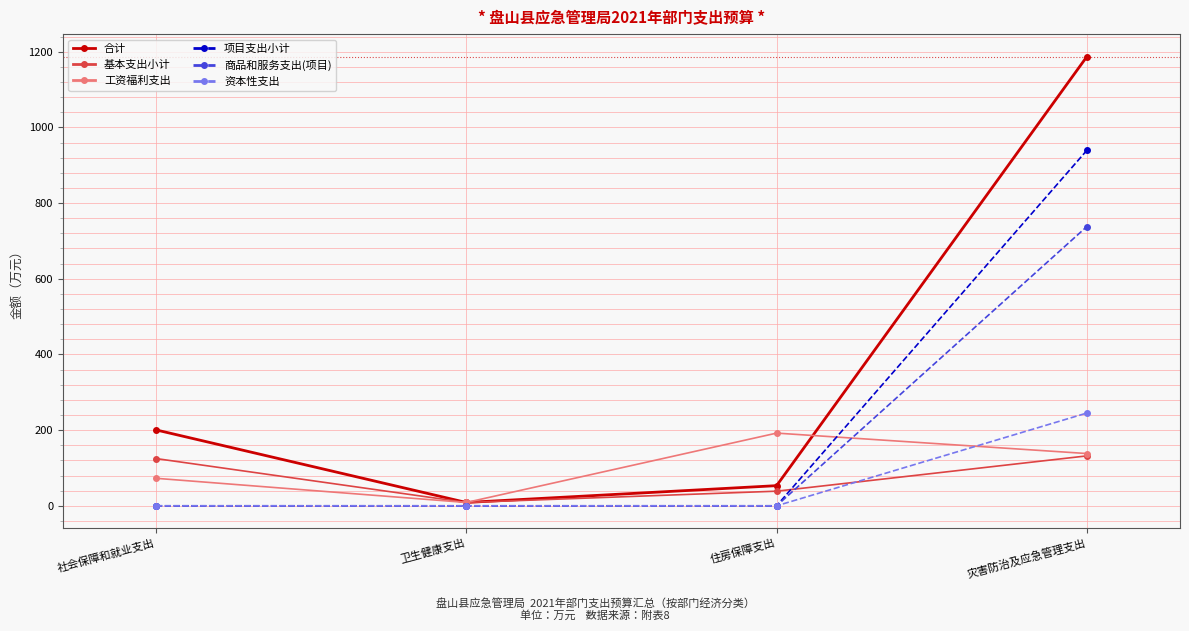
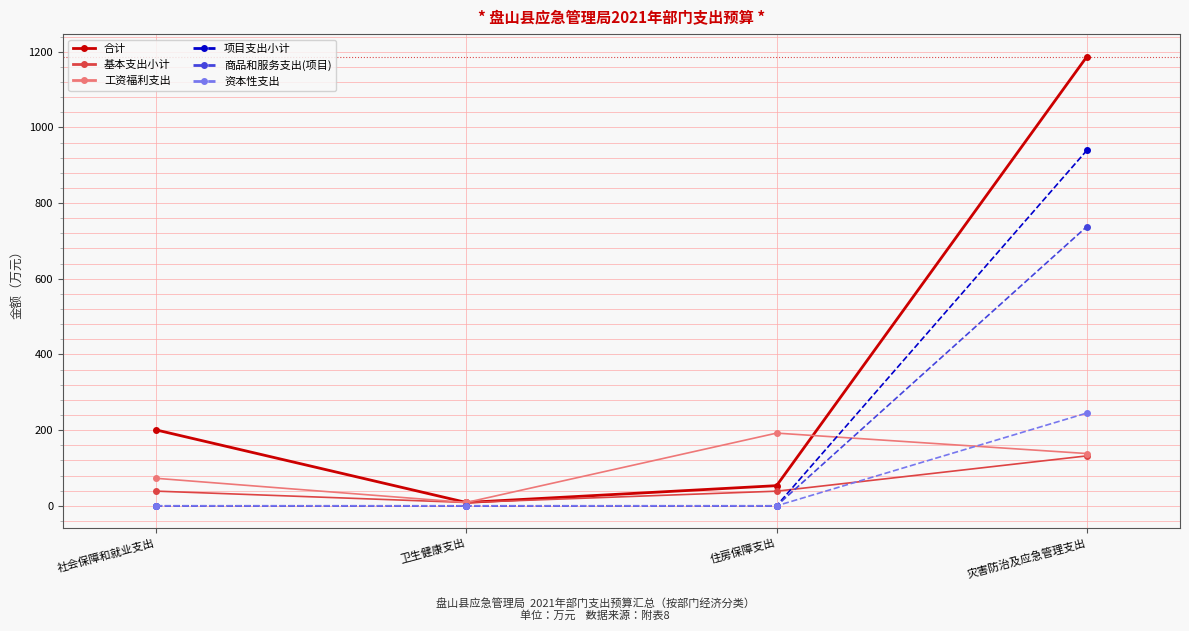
基本支出小计, 社会保障和就业支出: 120 -> 40
